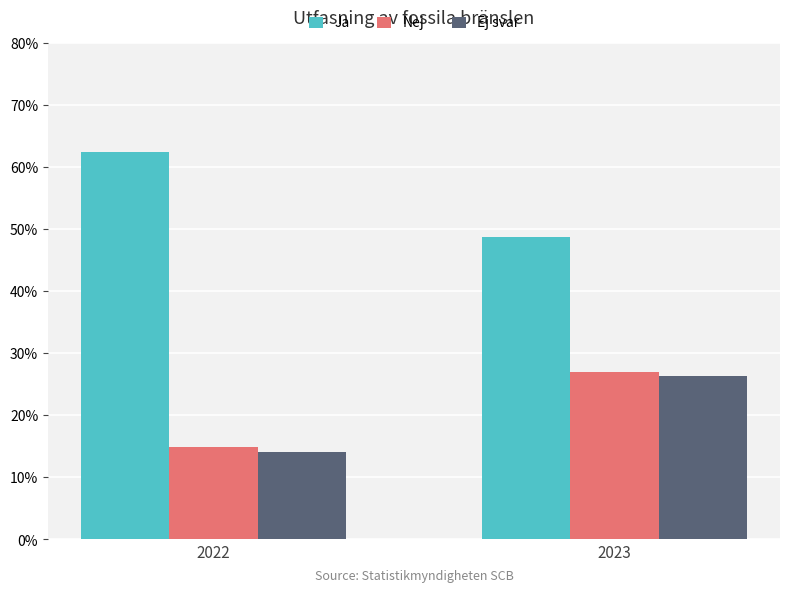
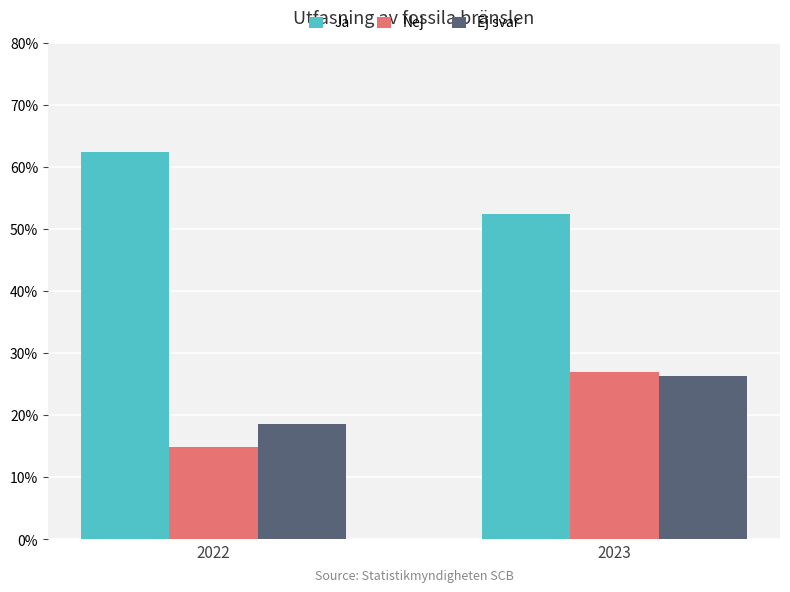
Ej svar, 2022: 14% -> 19%
Ja, 2023: 49% -> 52%
